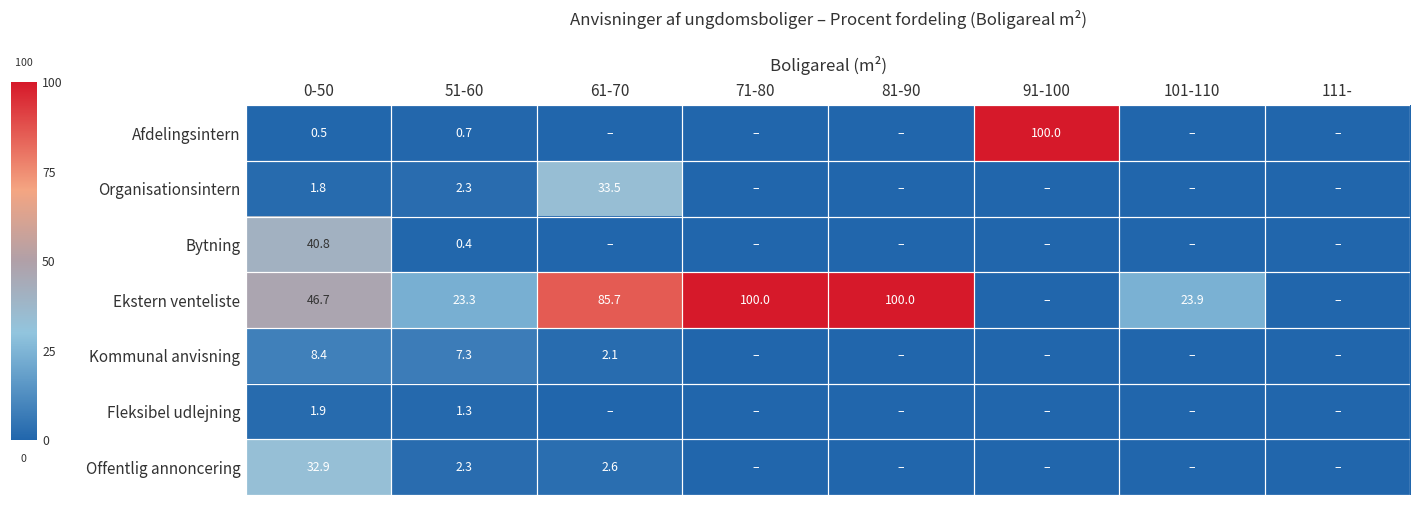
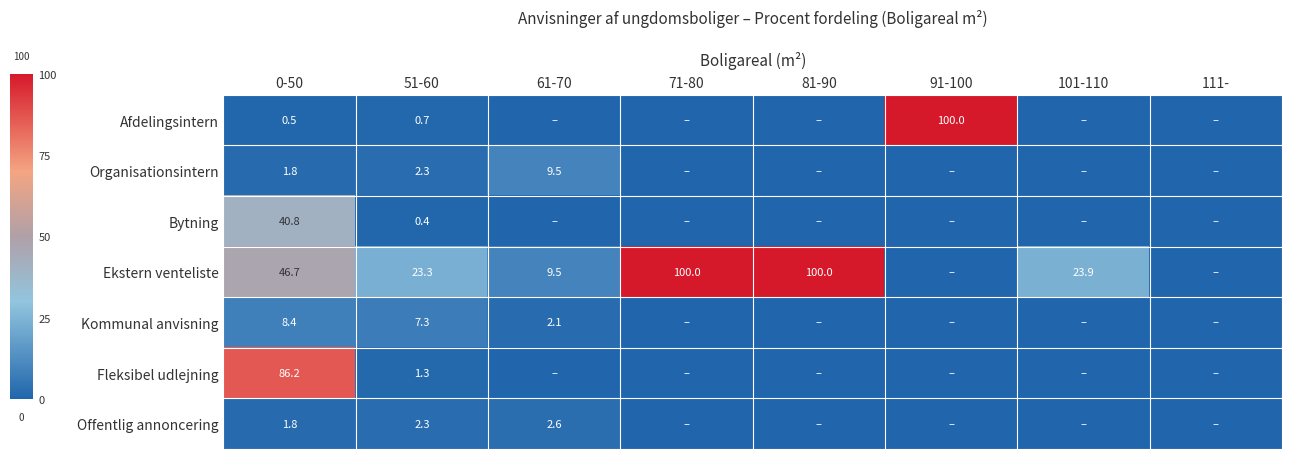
Organisationsintern, 61-70: 33.5 -> 9.5
Ekstern venteliste, 61-70: 85.7 -> 9.5
Fleksibel udlejning, 0-50: 1.9 -> 86.2
Offentlig annoncering, 0-50: 32.9 -> 1.8
